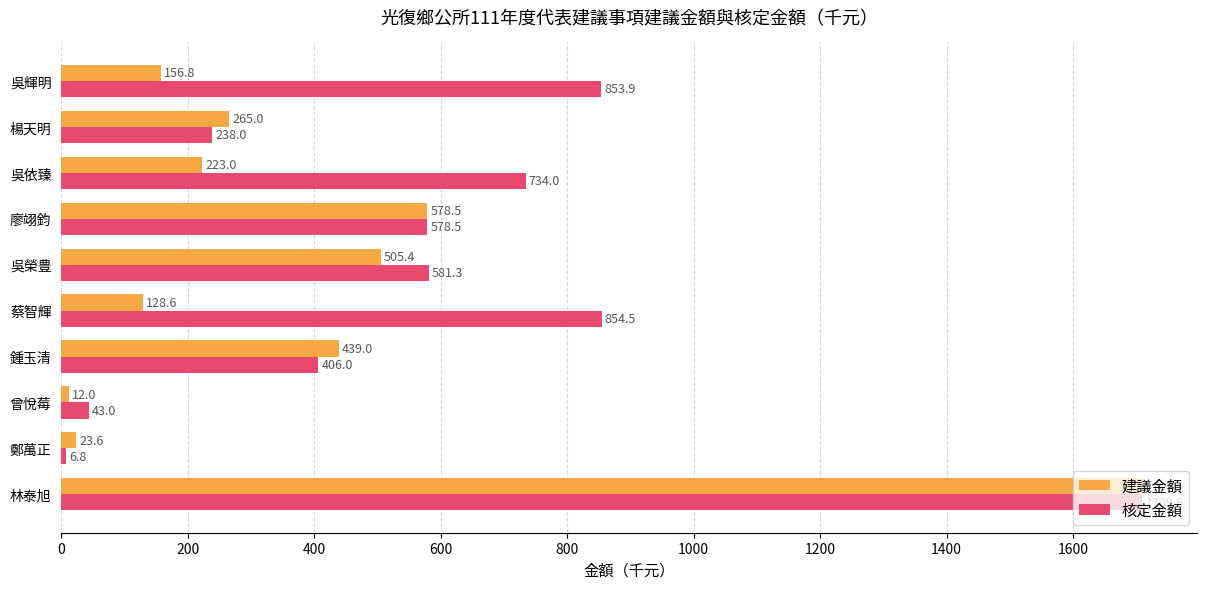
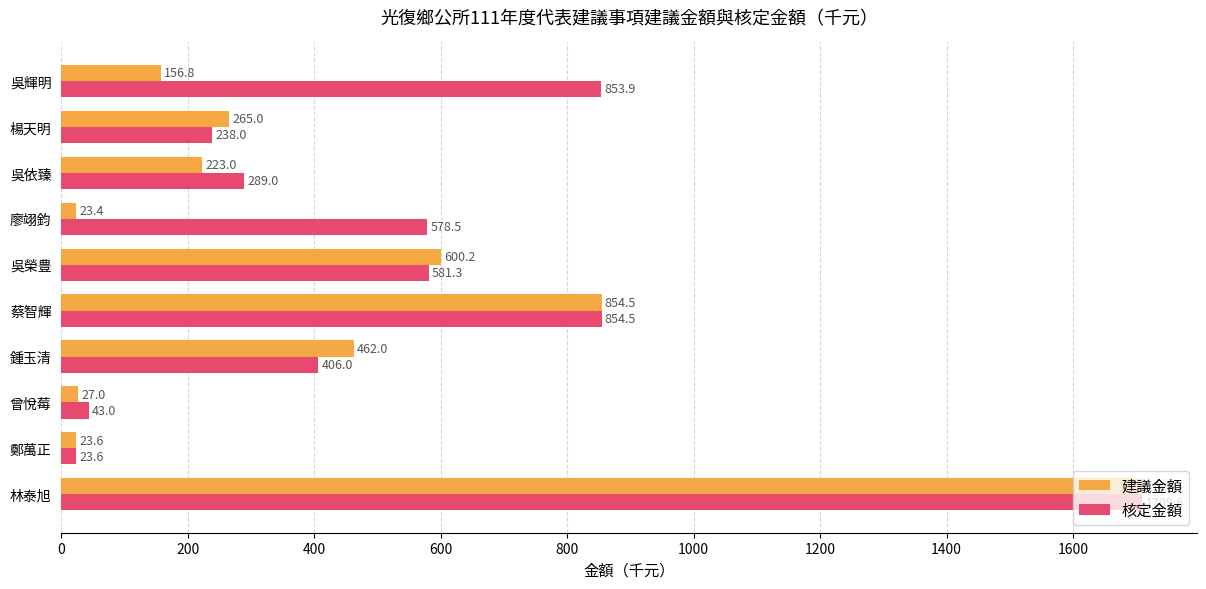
核定金額, 吳依臻: 734.0 -> 289.0
建議金額, 廖翊鈞: 578.5 -> 23.4
建議金額, 吳榮豊: 505.4 -> 600.2
建議金額, 蔡智輝: 128.6 -> 854.5
建議金額, 鍾玉清: 439.0 -> 462.0
建議金額, 曾悅莓: 12.0 -> 27.0
核定金額, 鄭萬正: 6.8 -> 23.6
